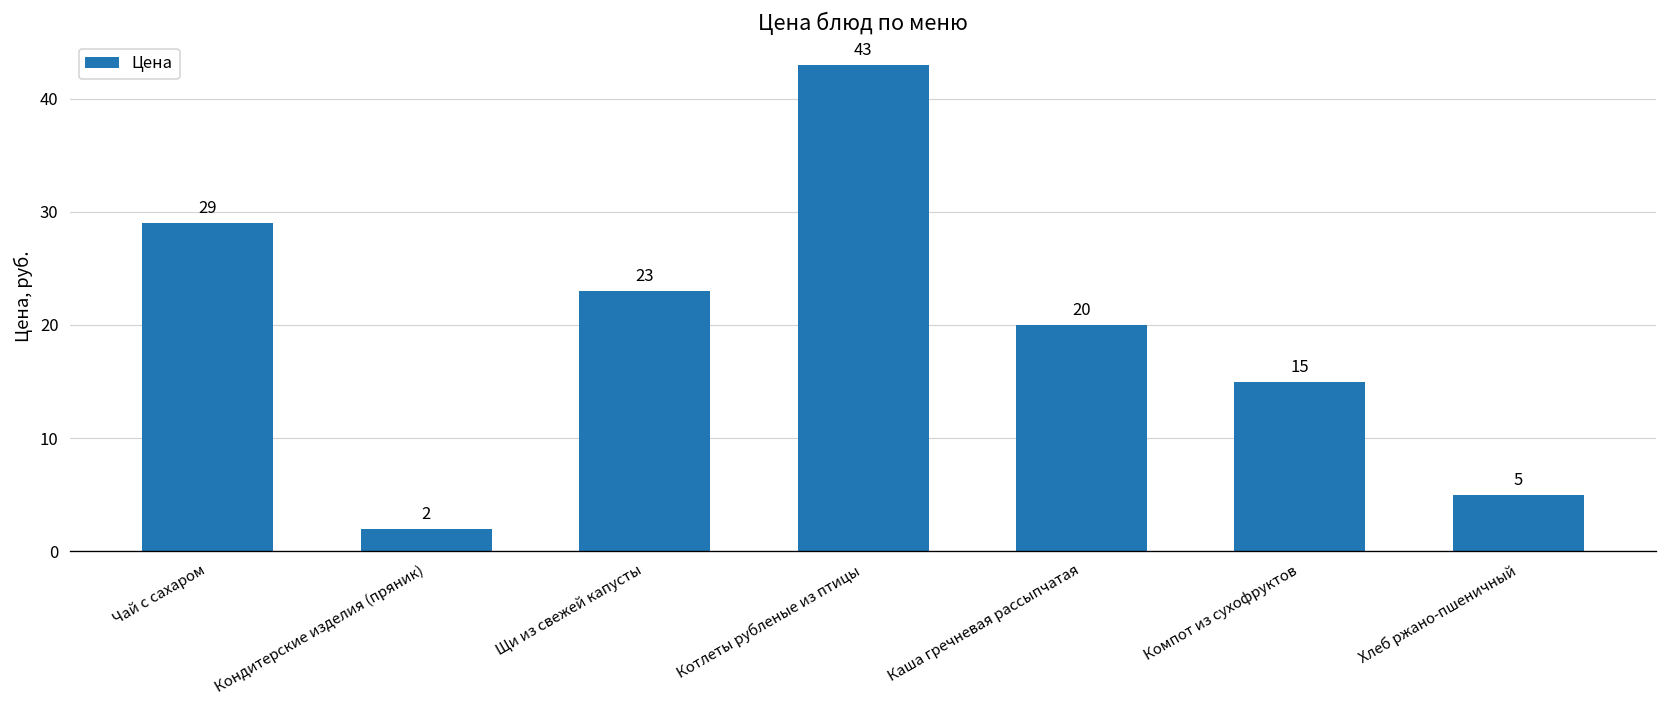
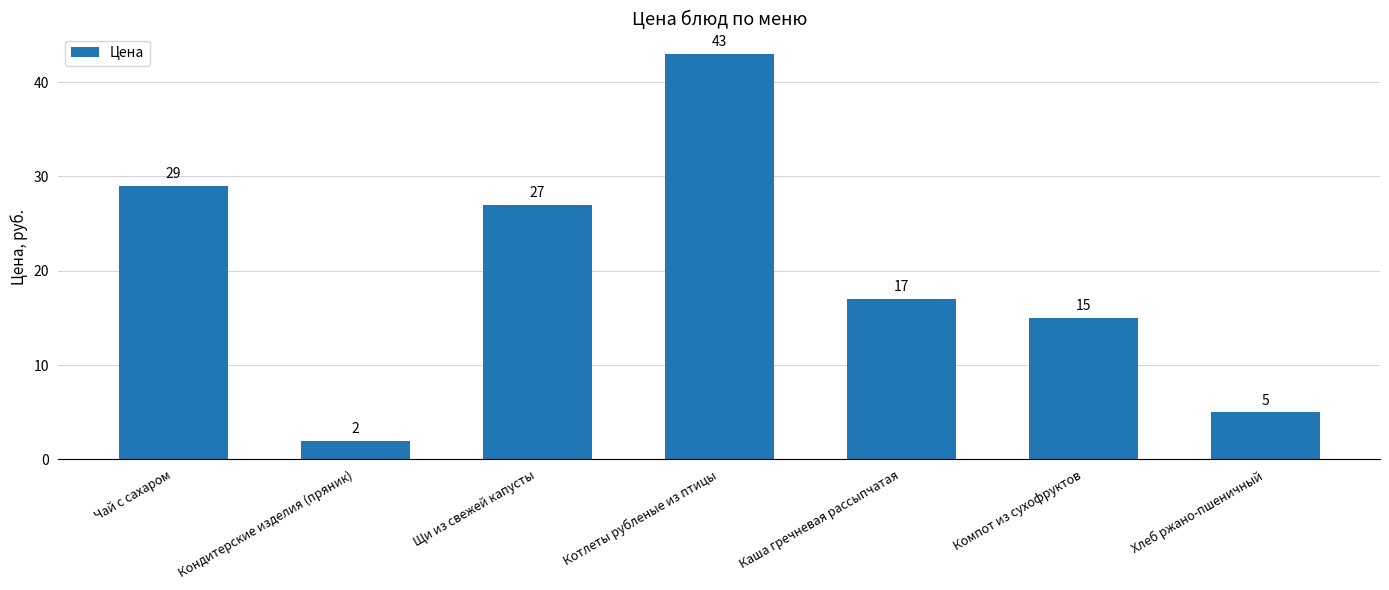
Щи из свежей капусты: 23 -> 27
Каша гречневая рассыпчатая: 20 -> 17
